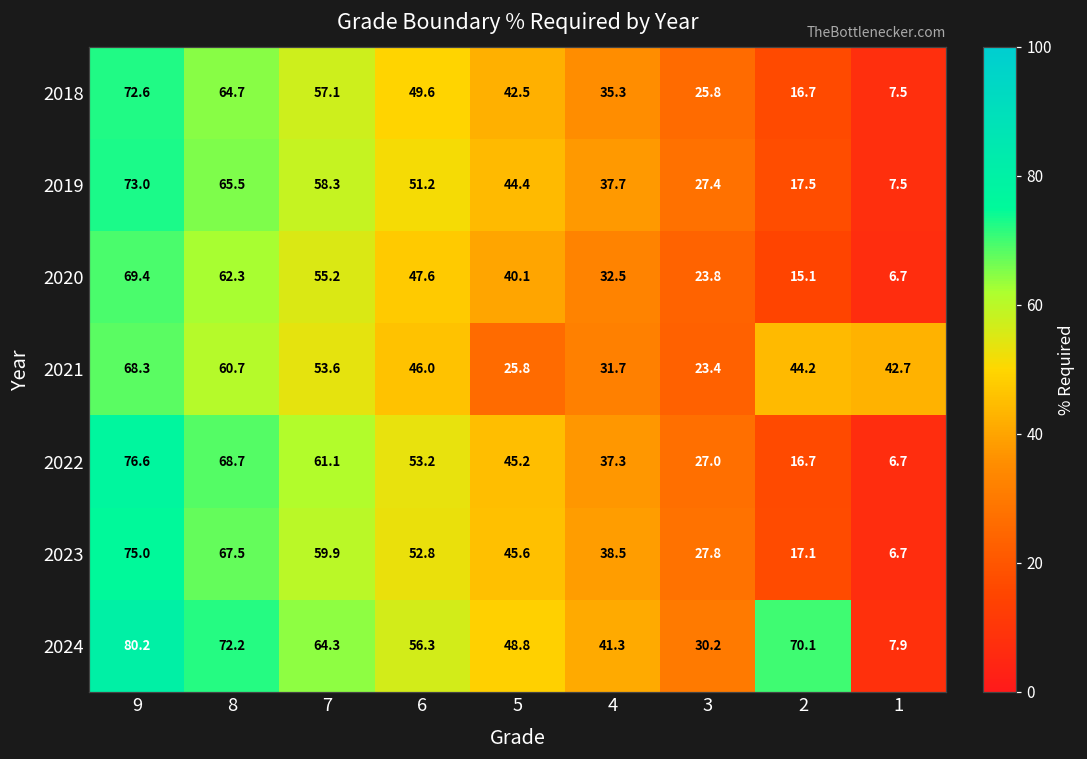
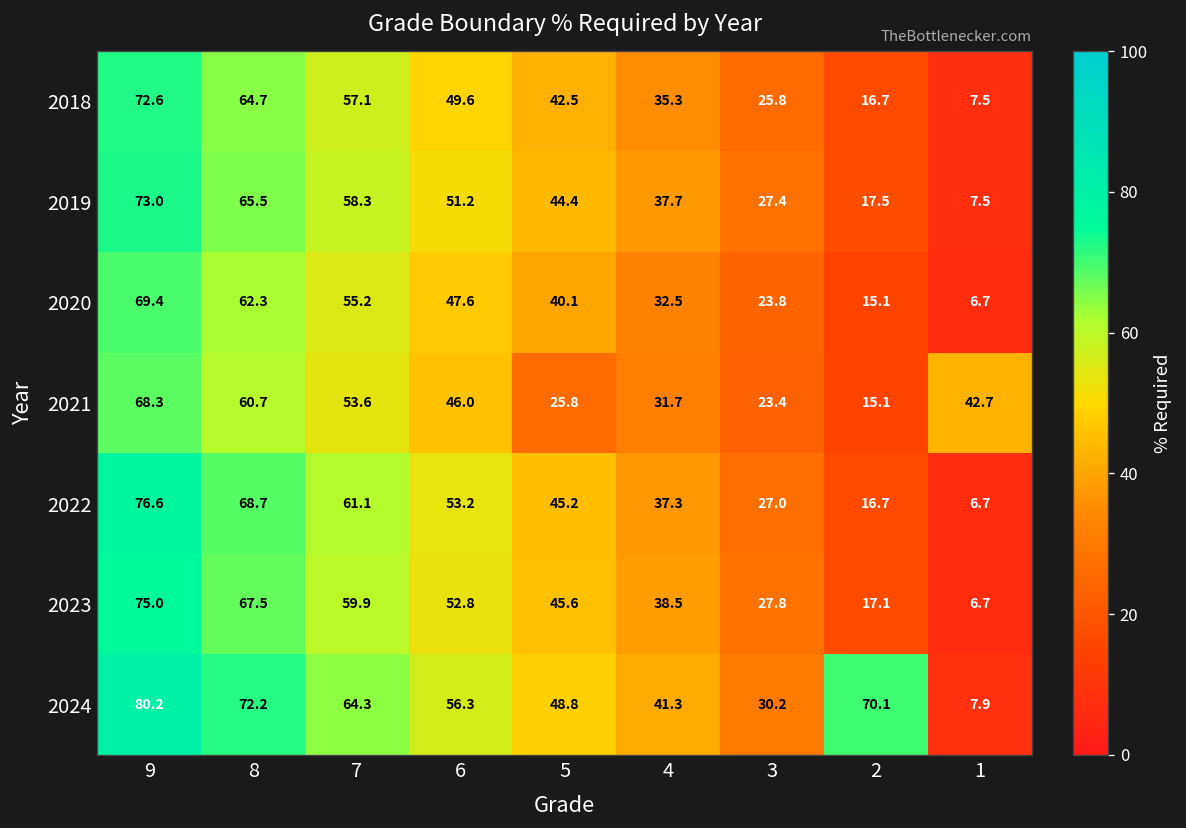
2021, 2: 44.2 -> 15.1
